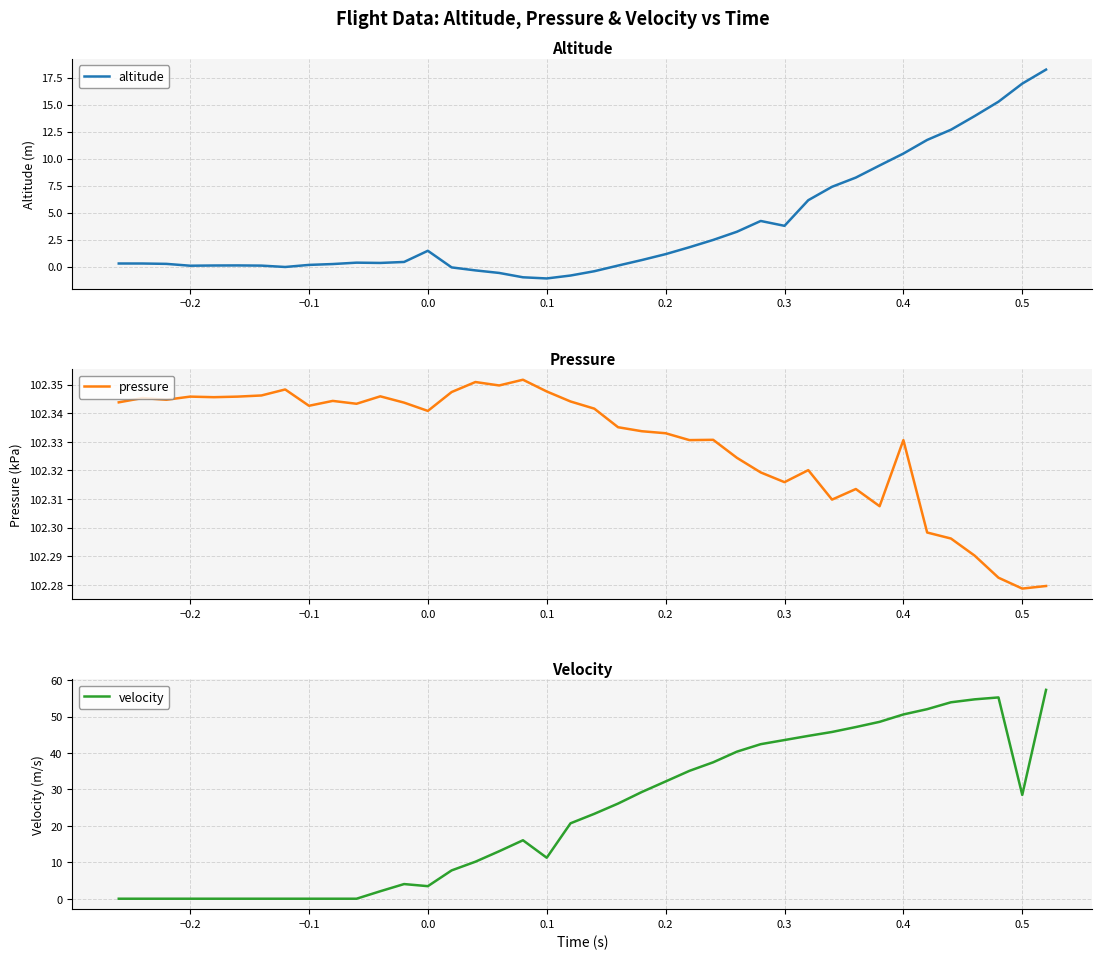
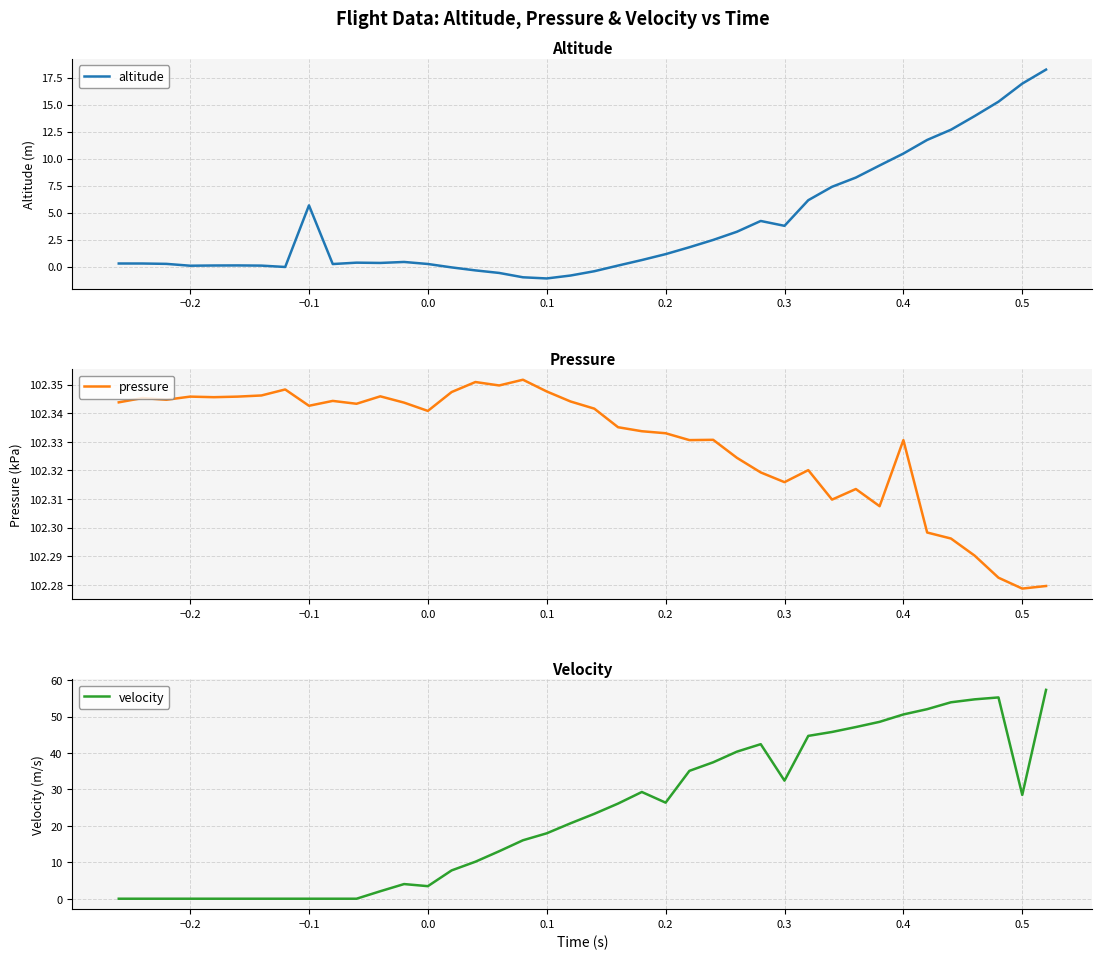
Altitude, −0.1: 0.2 -> 5.7
Altitude, 0.0: 1.5 -> 0.2
Velocity, 0.1: 11 -> 18
Velocity, 0.2: 32 -> 26
Velocity, 0.3: 44 -> 32
